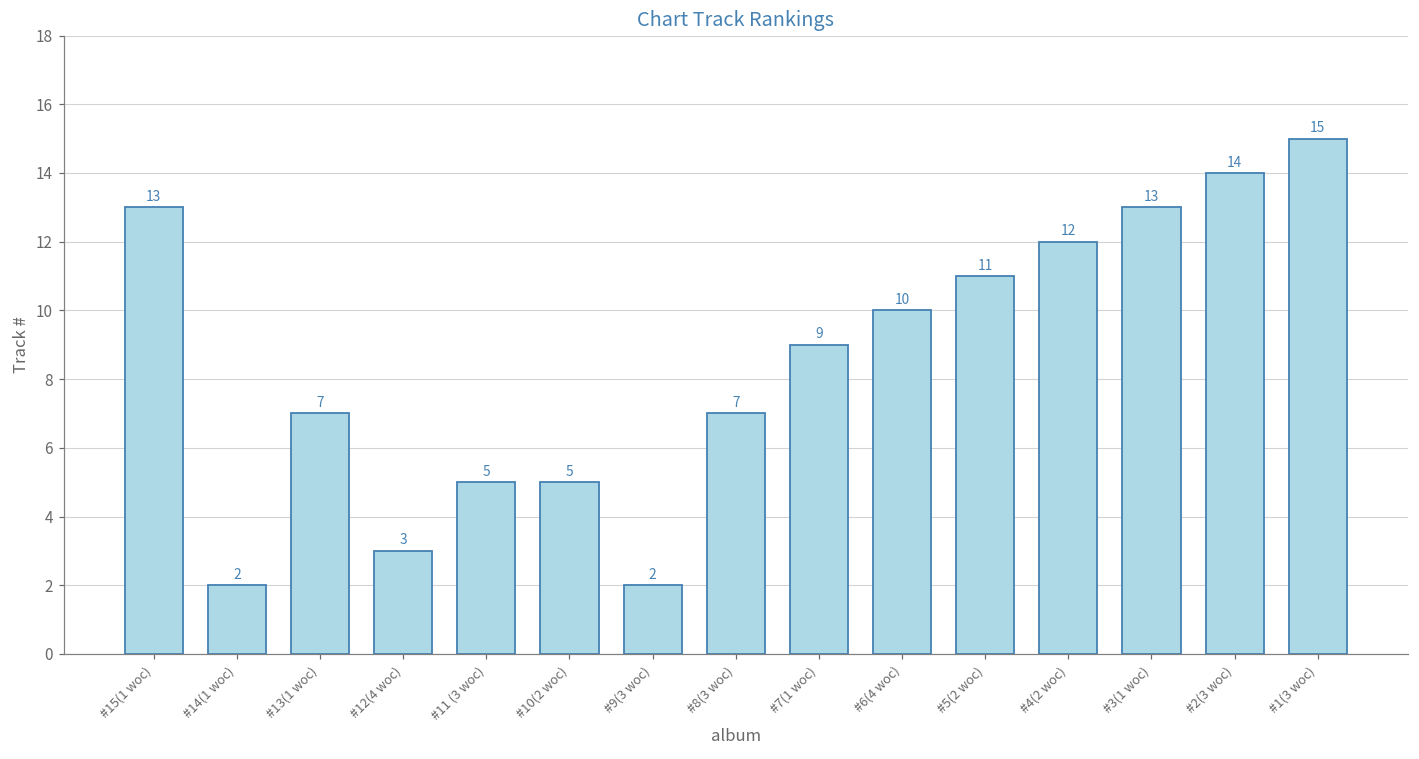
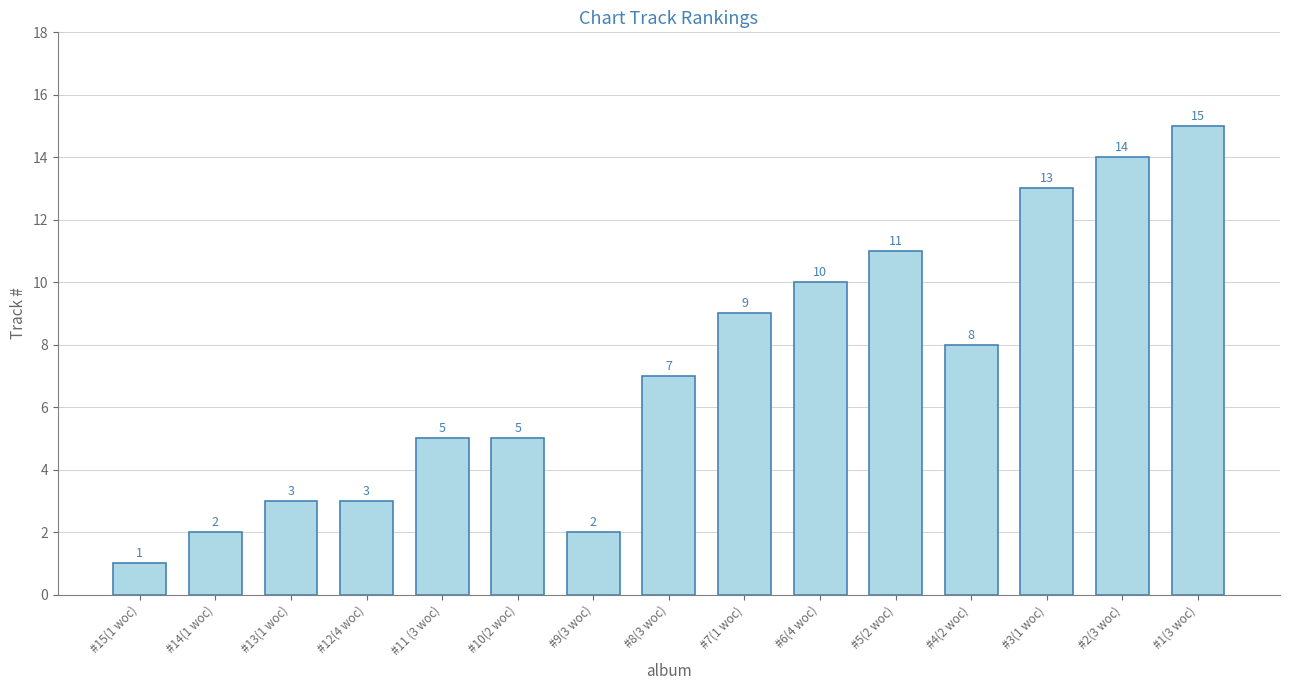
#15(1 woc): 13 -> 1
#13(1 woc): 7 -> 3
#4(2 woc): 12 -> 8
